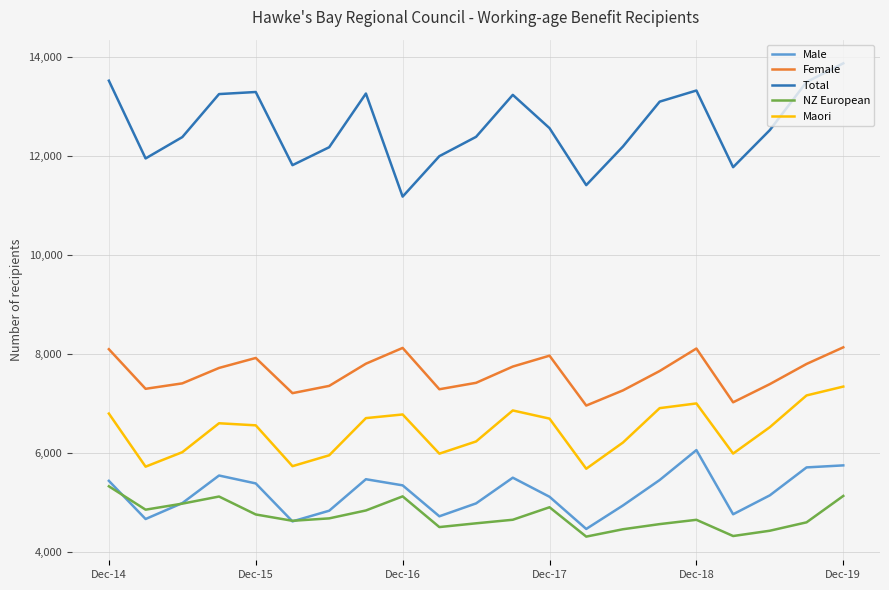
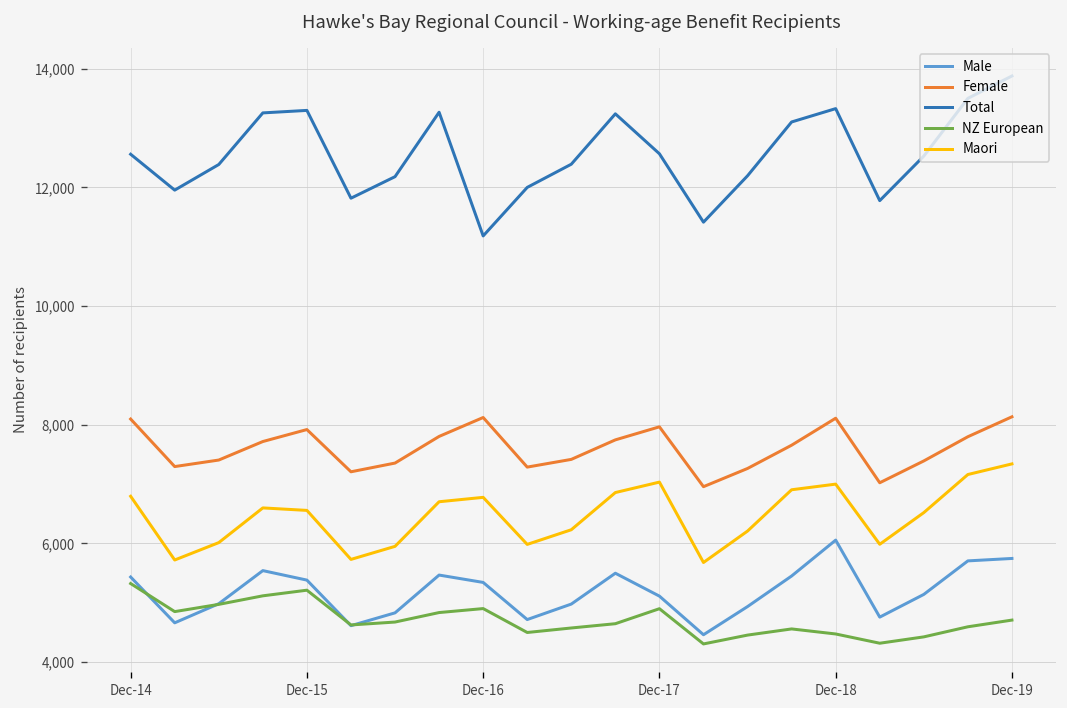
Total, Dec-14: 13,500 -> 12,600
NZ European, Dec-15: 4,800 -> 5,200
NZ European, Dec-16: 5,100 -> 4,900
Maori, Dec-17: 6,700 -> 7,000
NZ European, Dec-18: 4,600 -> 4,500
NZ European, Dec-19: 5,100 -> 4,700
